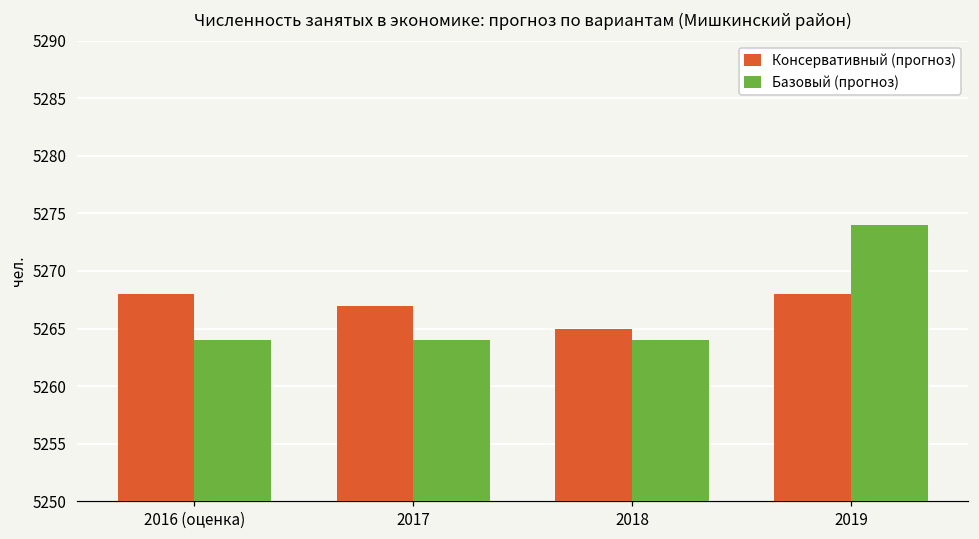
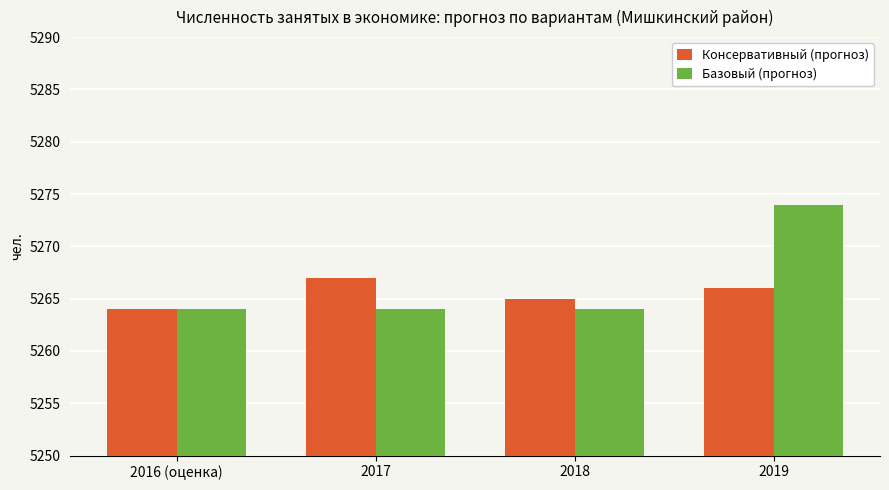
Консервативный (прогноз), 2016 (оценка): 5268 -> 5264
Консервативный (прогноз), 2019: 5268 -> 5266
